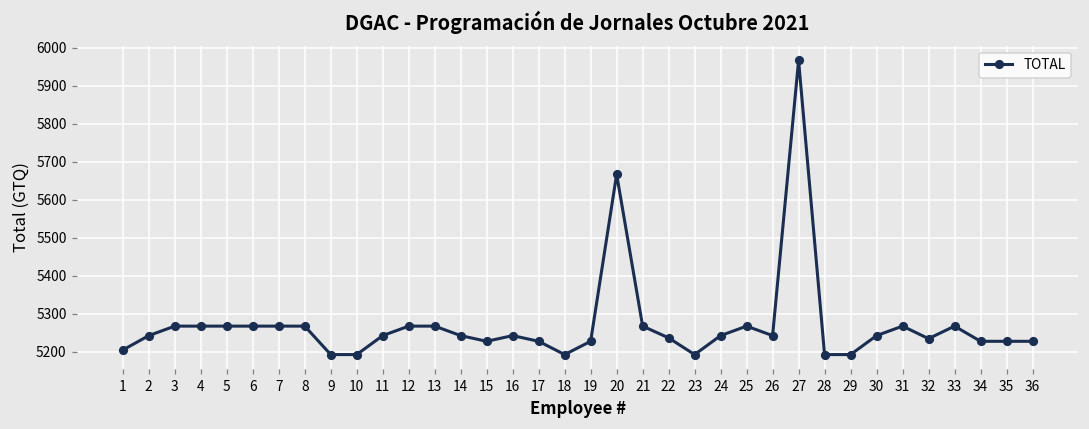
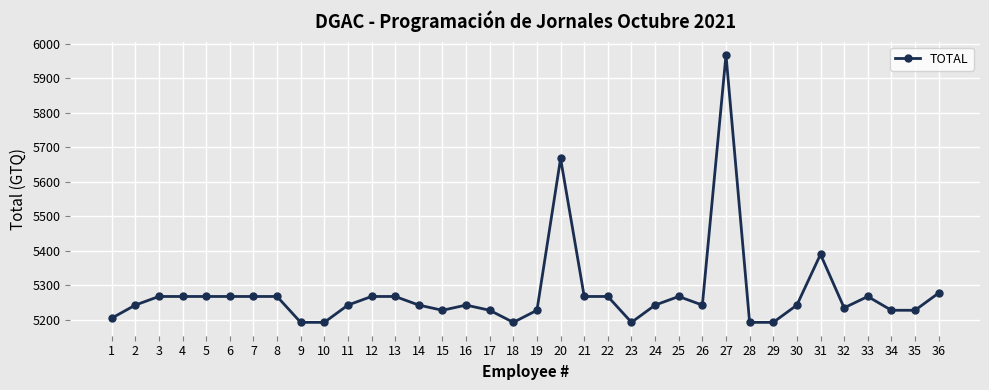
22: 5240 -> 5270
31: 5270 -> 5390
36: 5230 -> 5280
